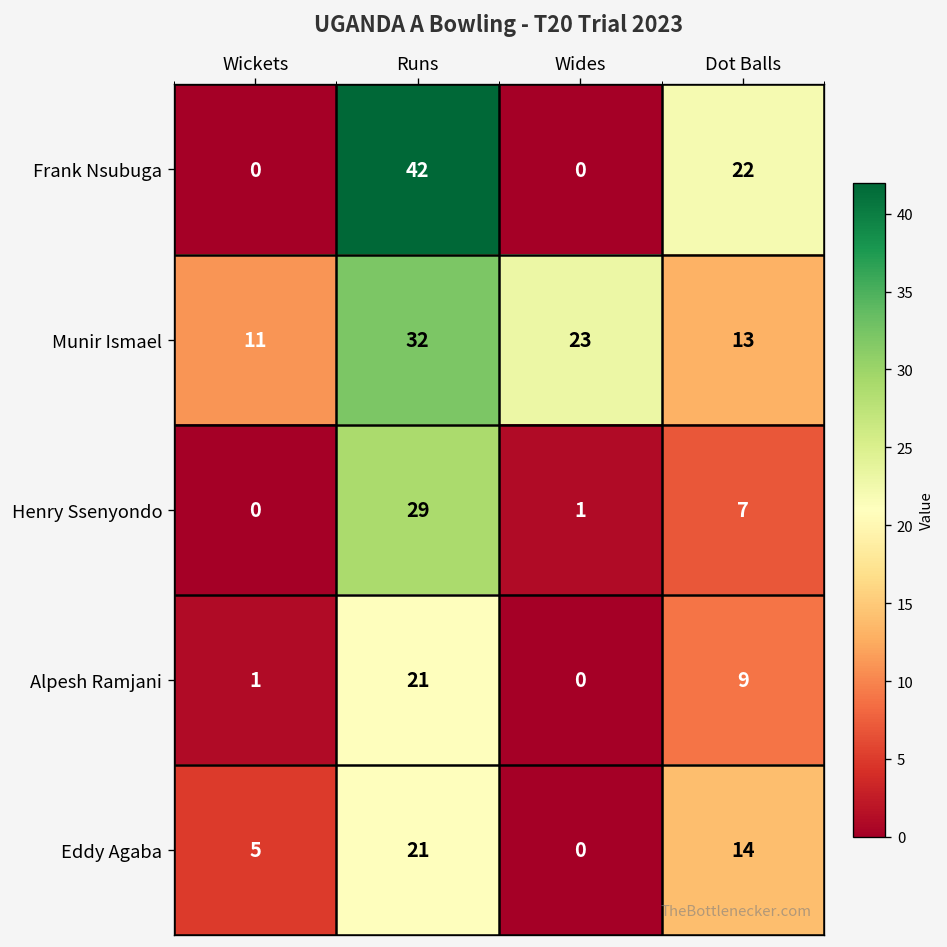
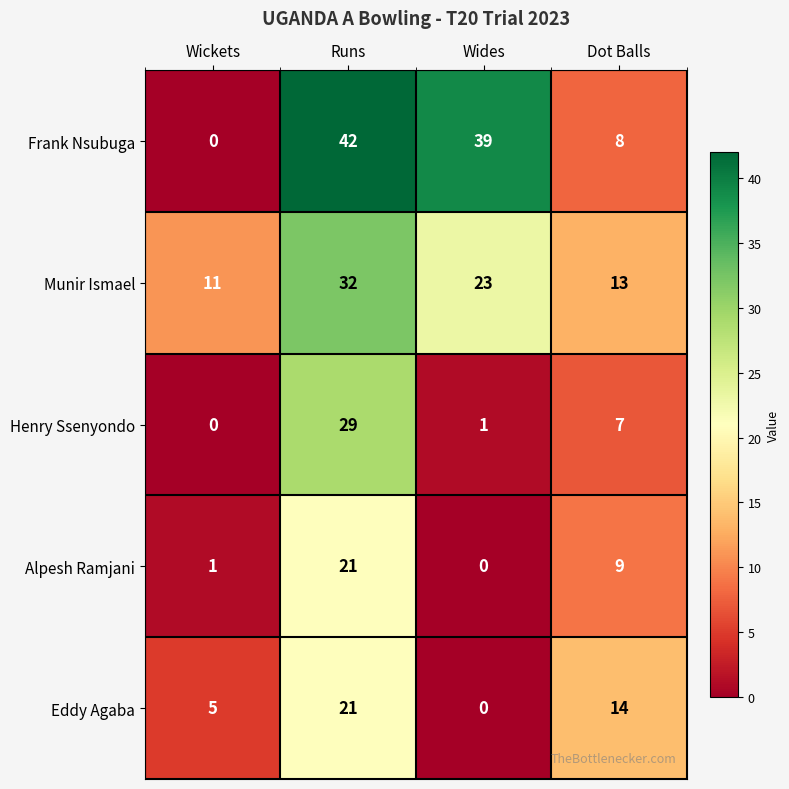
Frank Nsubuga, Wides: 0 -> 39
Frank Nsubuga, Dot Balls: 22 -> 8
